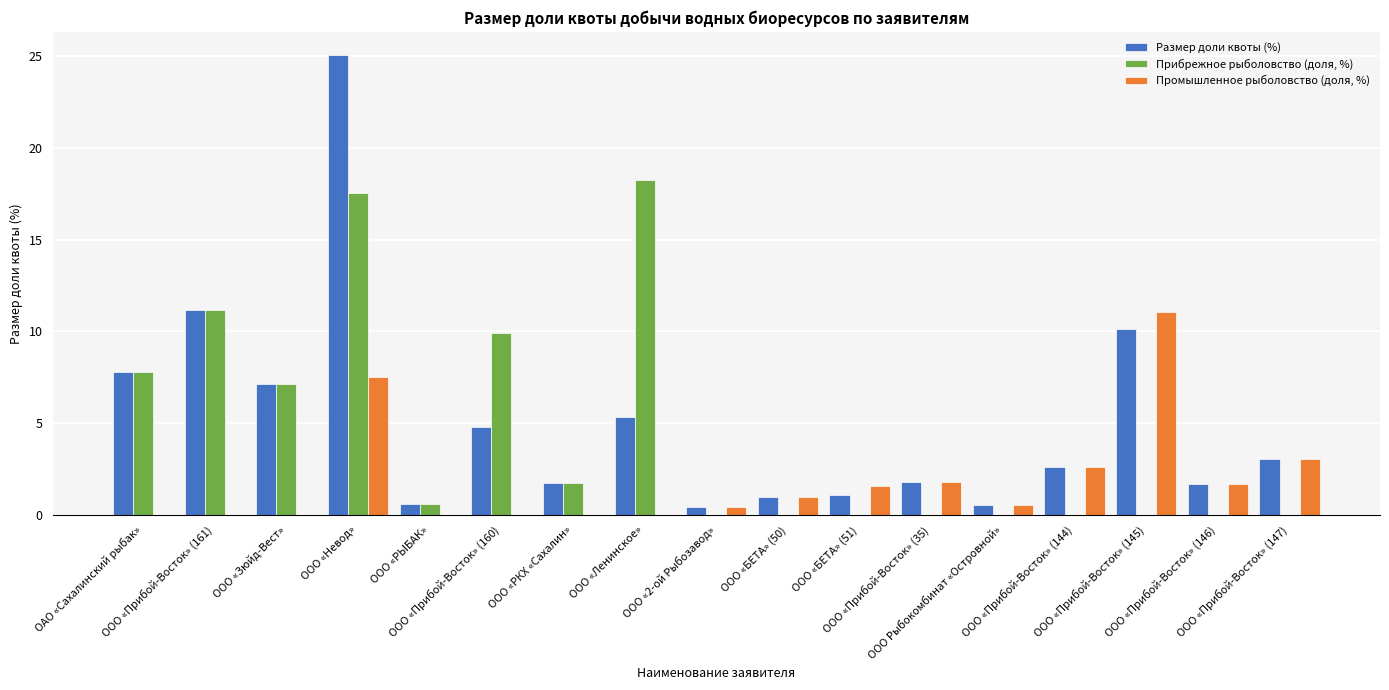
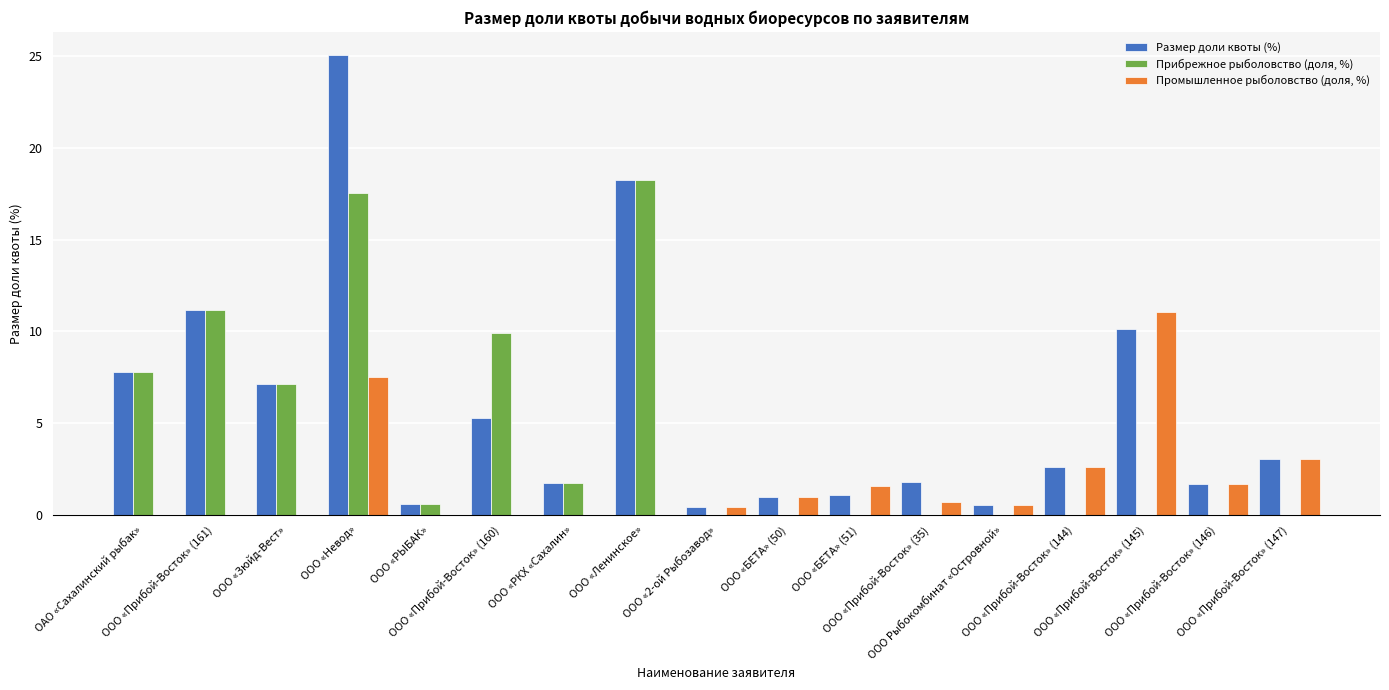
Размер доли квоты (%), ООО «Прибой-Восток» (160): 4.8 -> 5.3
Размер доли квоты (%), ООО «Ленинское»: 5.3 -> 18.2
Промышленное рыболовство (доля, %), ООО «Прибой-Восток» (35): 1.8 -> 0.7
